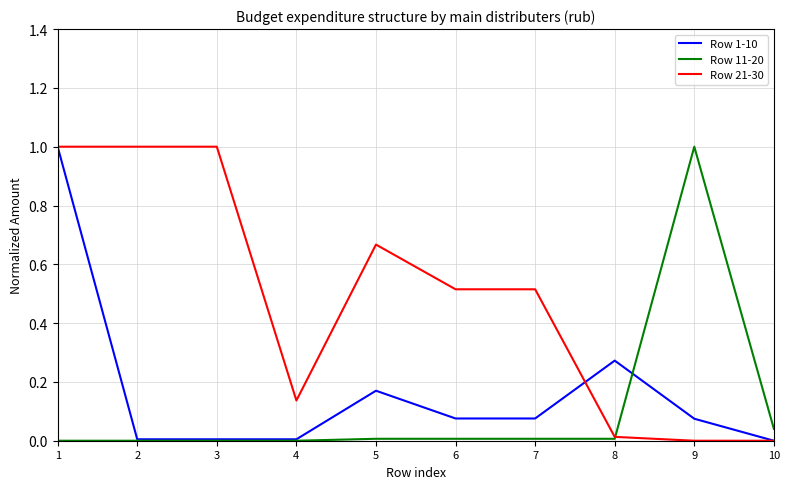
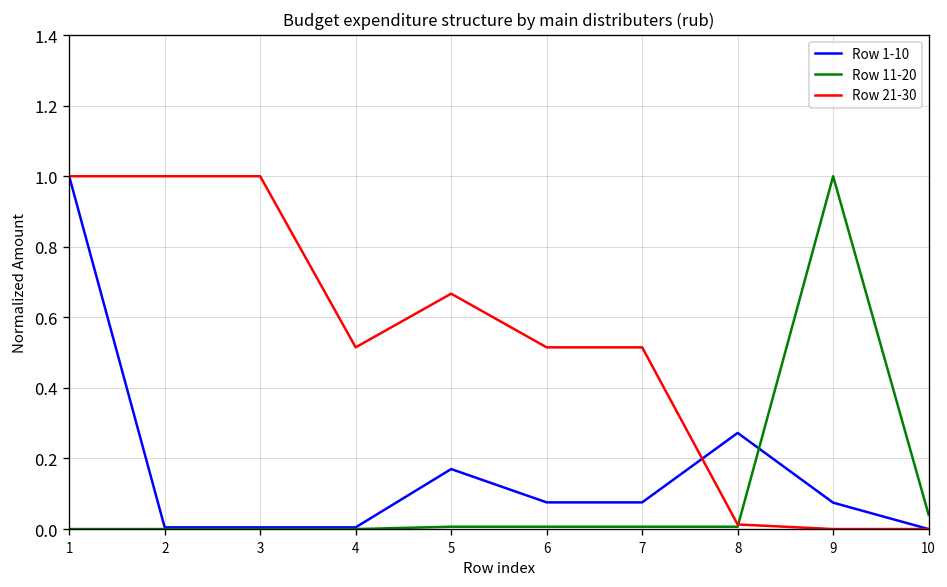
Row 21-30, 4: 0.14 -> 0.52
